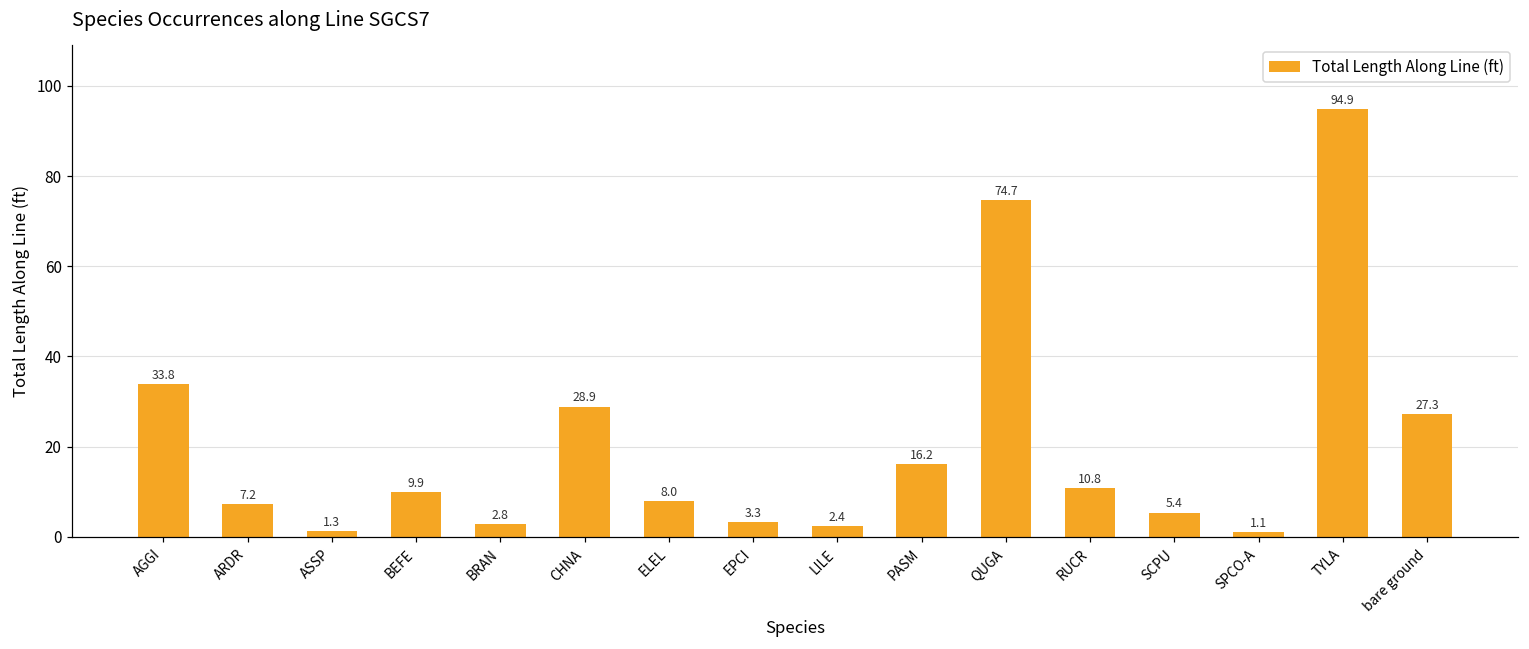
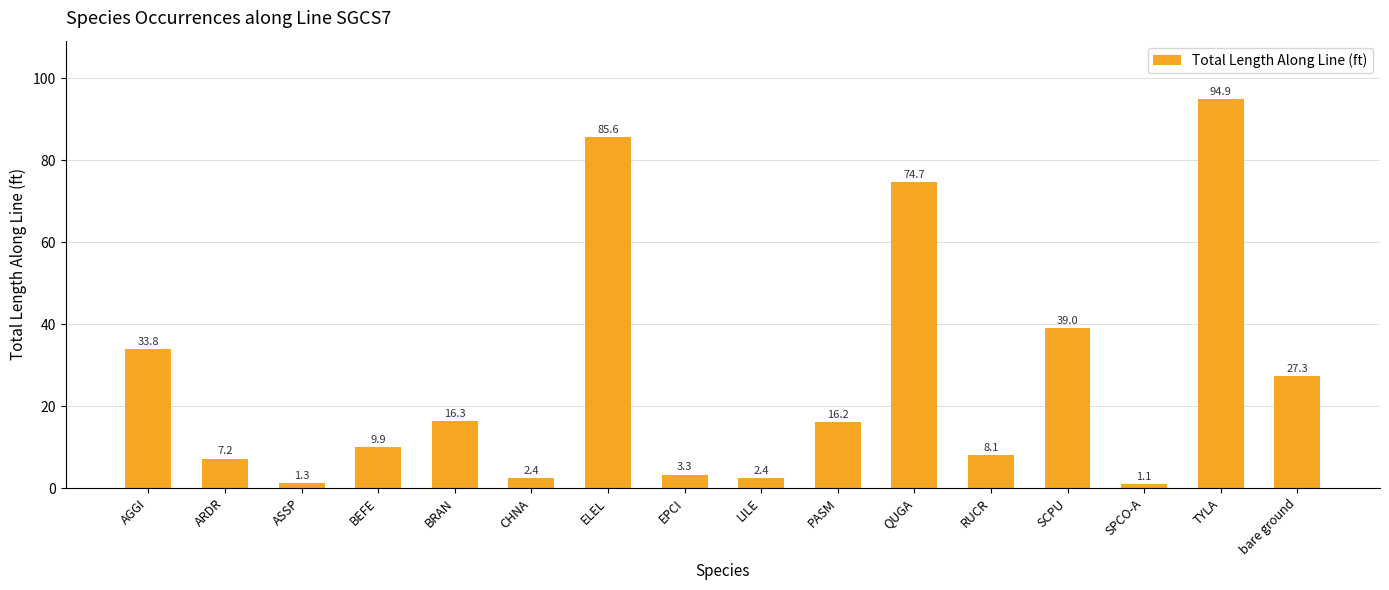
BRAN: 2.8 -> 16.3
CHNA: 28.9 -> 2.4
ELEL: 8.0 -> 85.6
RUCR: 10.8 -> 8.1
SCPU: 5.4 -> 39.0
